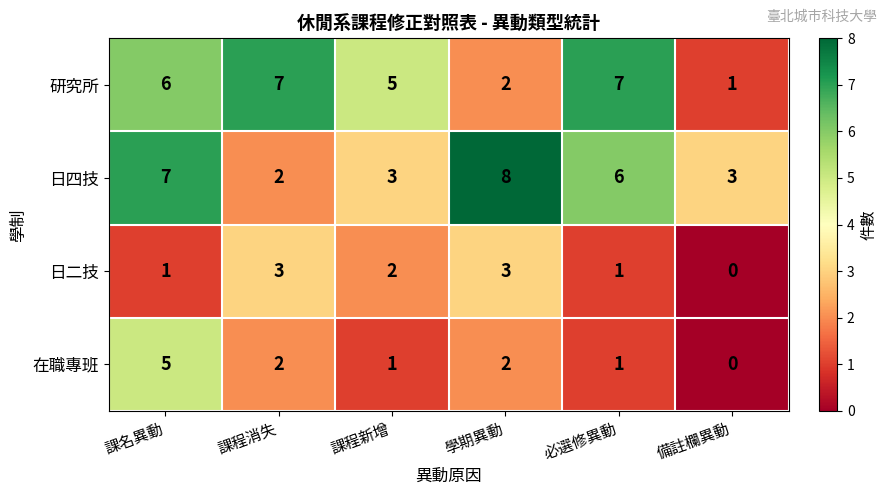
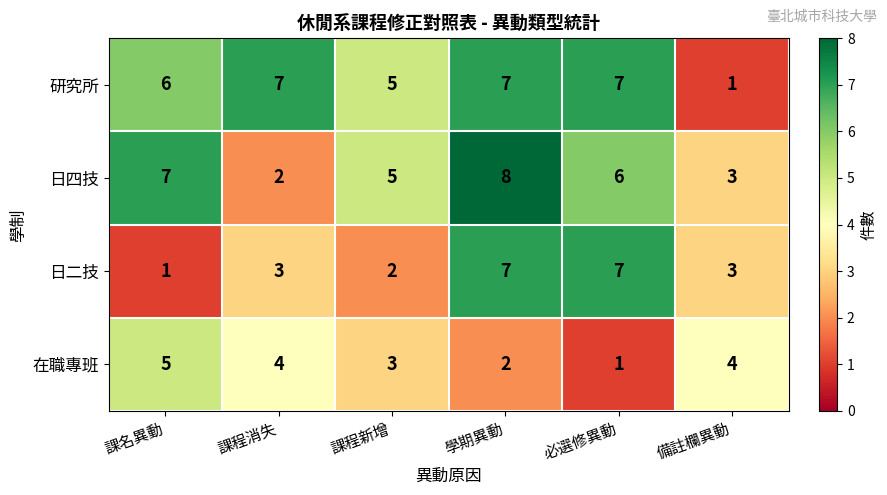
研究所, 學期異動: 2 -> 7
日四技, 課程新增: 3 -> 5
日二技, 學期異動: 3 -> 7
日二技, 必選修異動: 1 -> 7
日二技, 備註欄異動: 0 -> 3
在職專班, 課程消失: 2 -> 4
在職專班, 課程新增: 1 -> 3
在職專班, 備註欄異動: 0 -> 4
